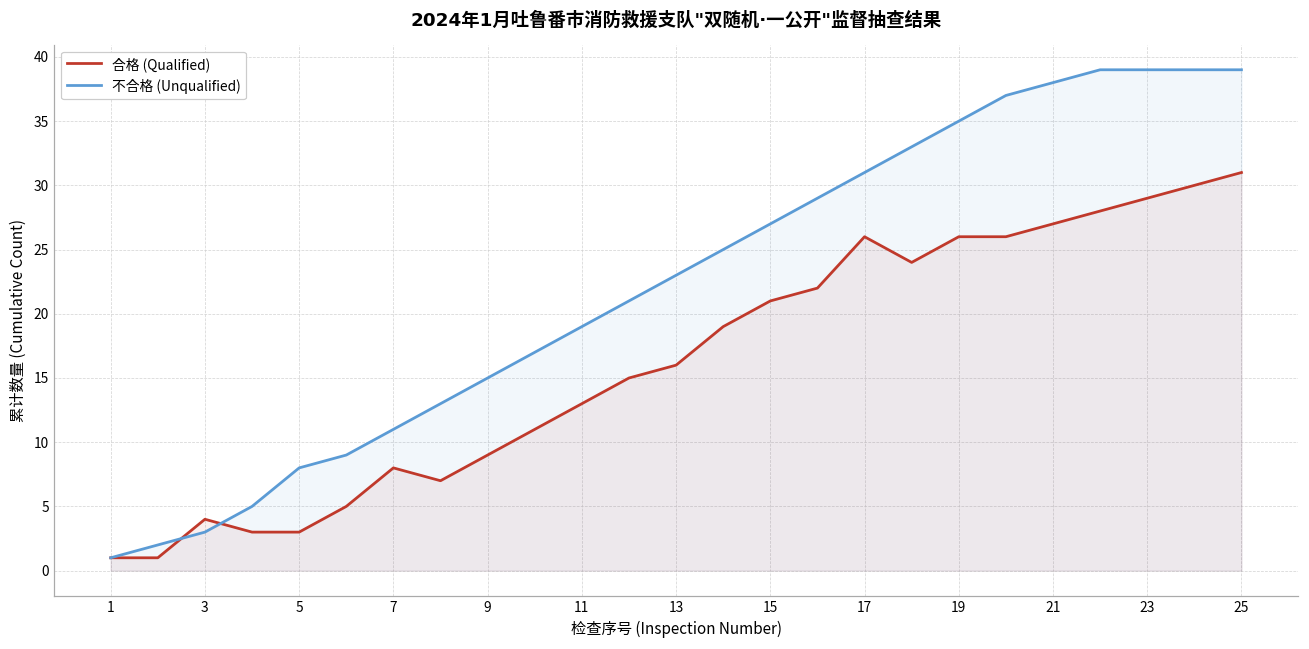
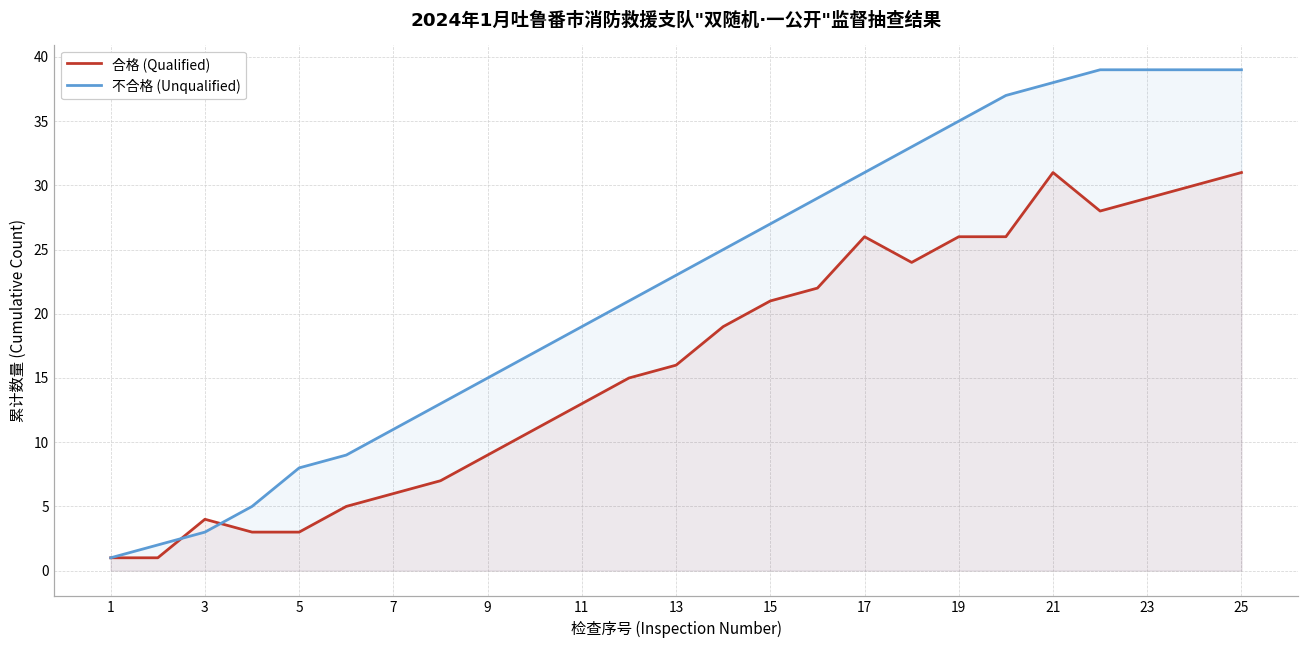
合格 (Qualified), 7: 8 -> 6
合格 (Qualified), 21: 27 -> 31
